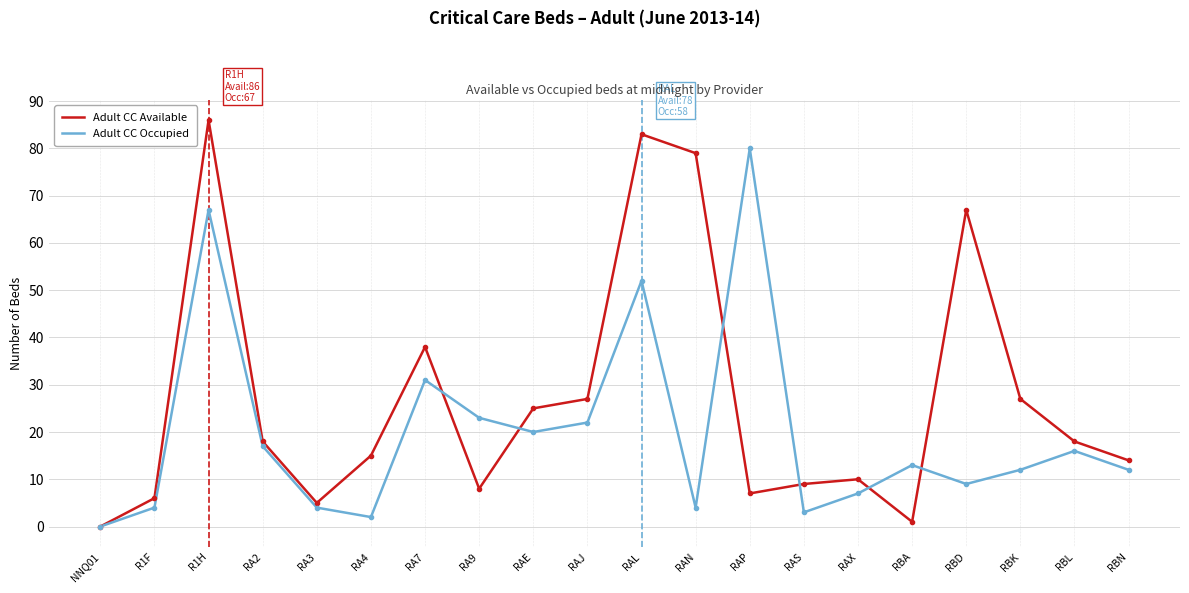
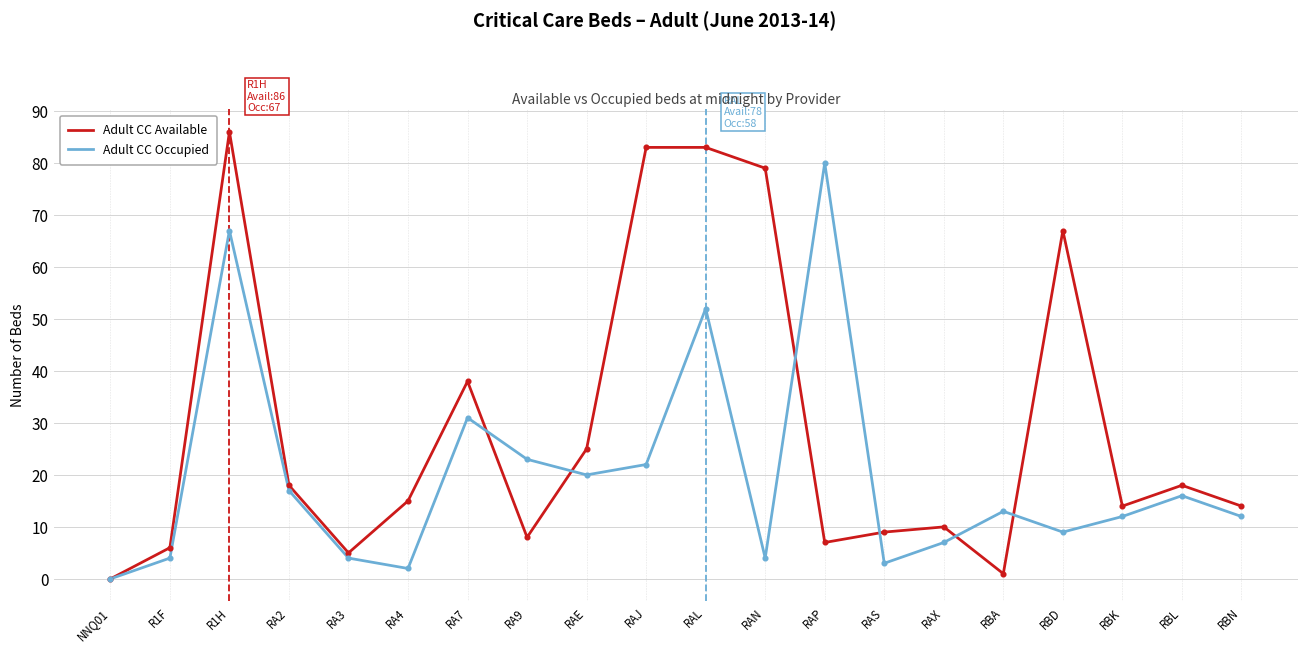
Adult CC Available, RAJ: 27 -> 83
Adult CC Available, RBK: 27 -> 14
